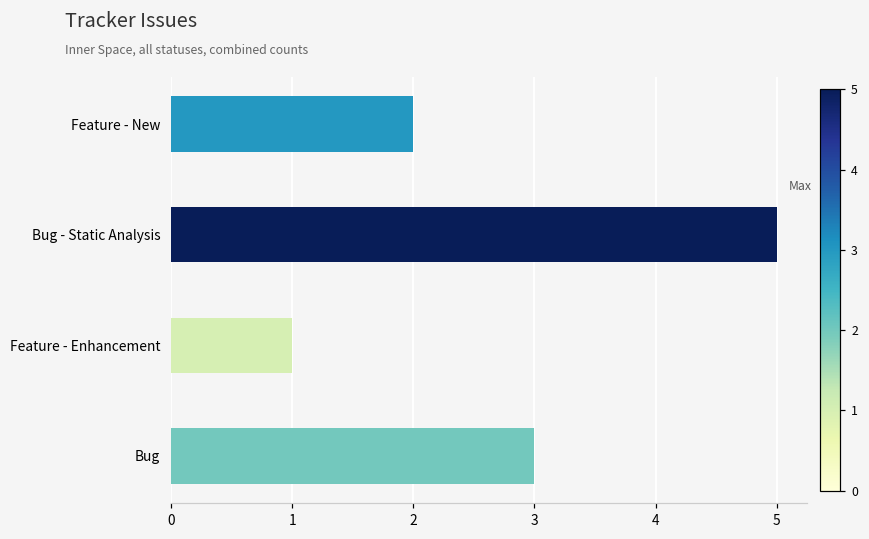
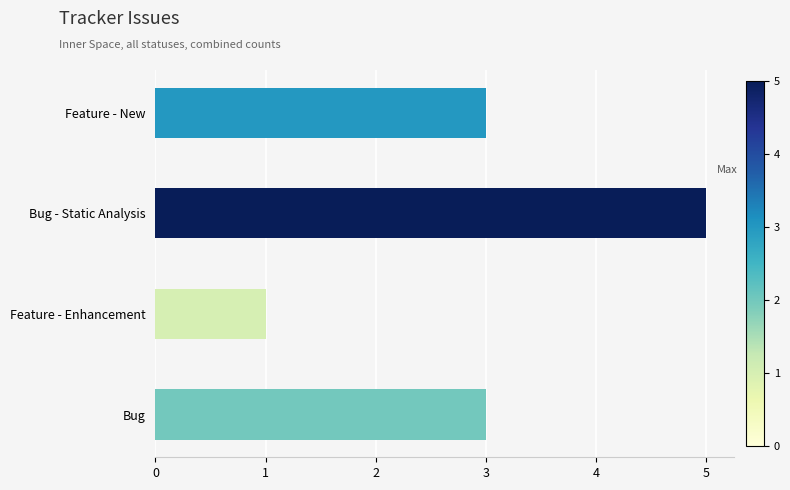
Feature - New: 2 -> 3
